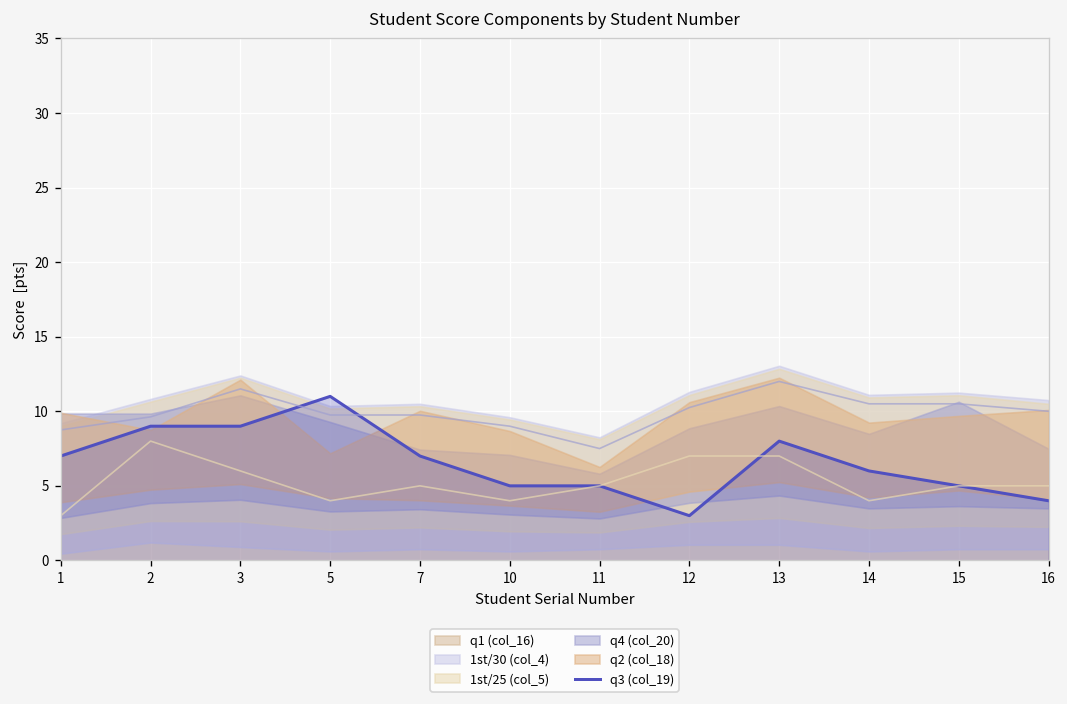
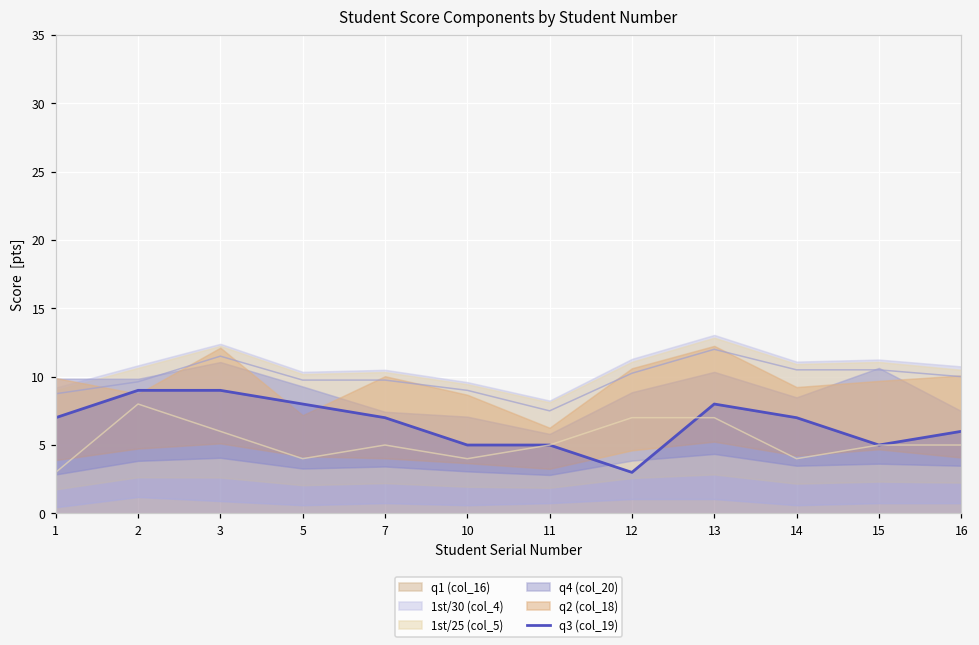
q3 (col_19), 5: 11 -> 8
q3 (col_19), 14: 6 -> 7
q3 (col_19), 16: 4 -> 6
